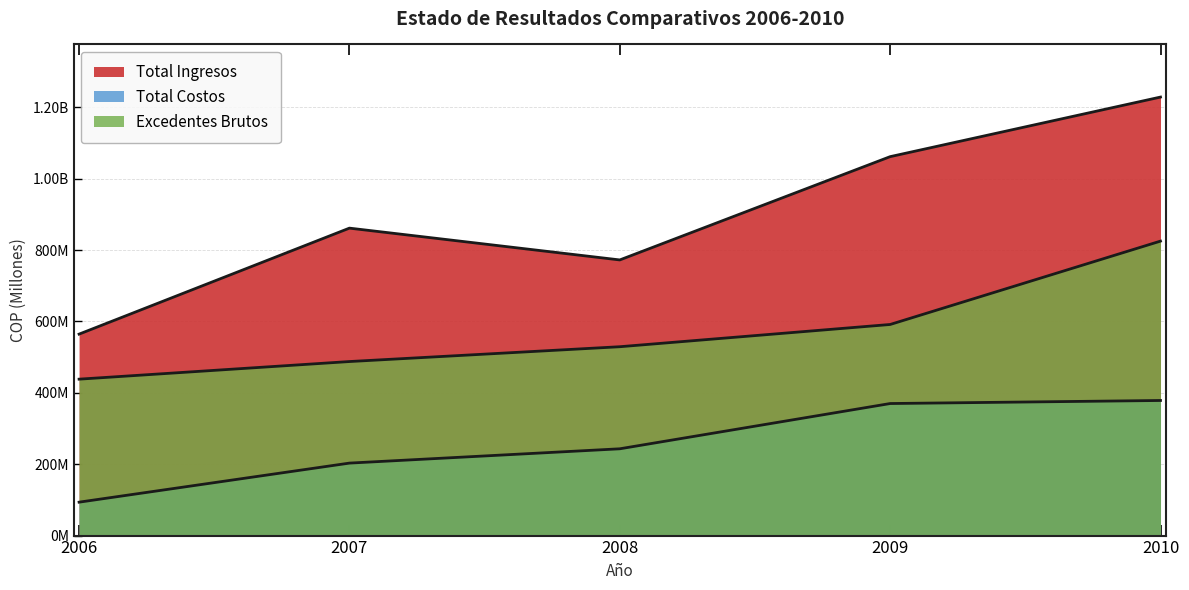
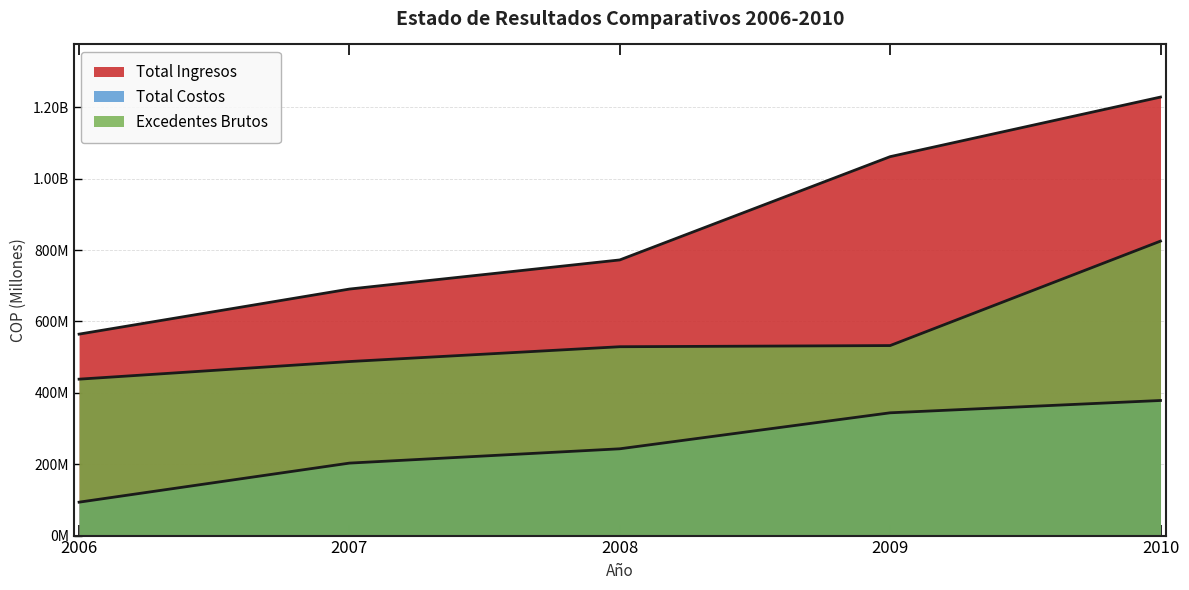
Total Ingresos, 2007: 860000000 -> 690000000
Total Costos, 2009: 370000000 -> 340000000
Excedentes Brutos, 2009: 590000000 -> 530000000
